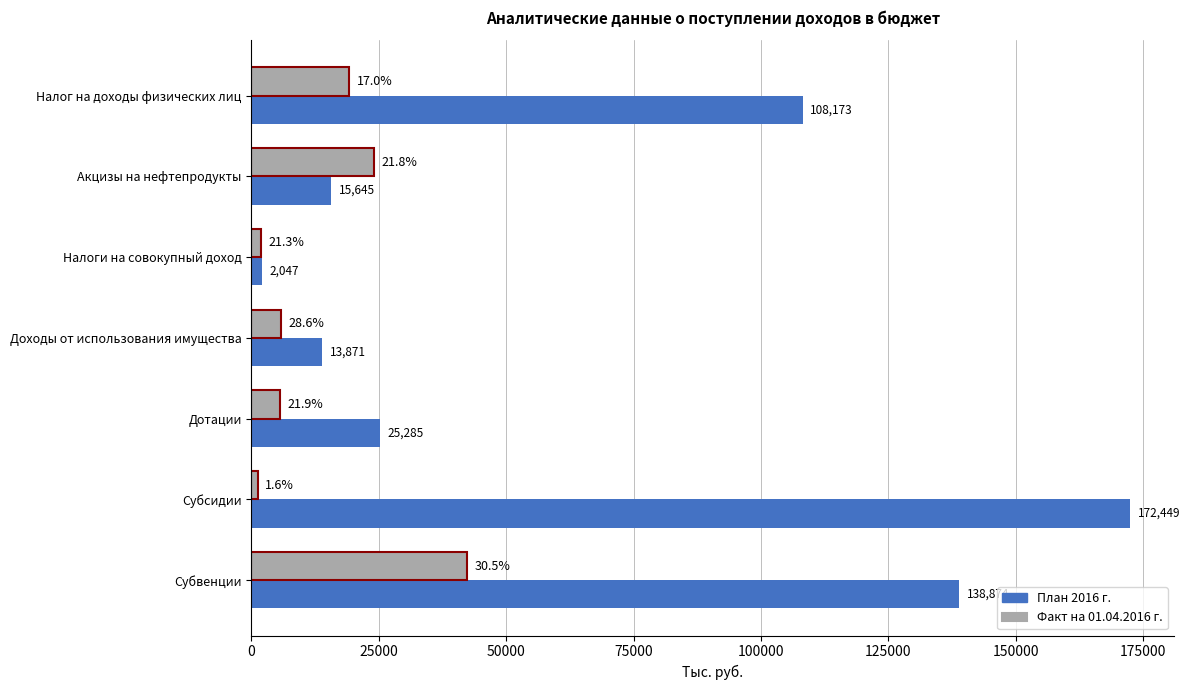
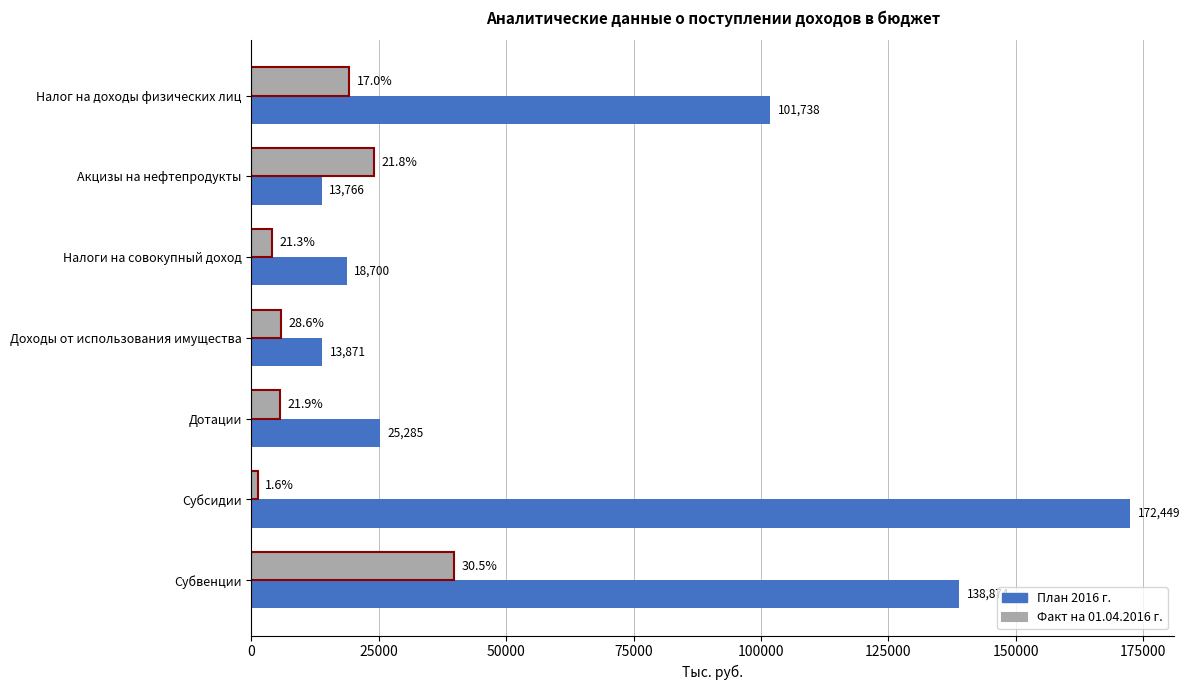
План 2016 г., Налог на доходы физических лиц: 108,173 -> 101,738
План 2016 г., Акцизы на нефтепродукты: 15,645 -> 13,766
Факт на 01.04.2016 г., Налоги на совокупный доход: 2000 -> 4000
План 2016 г., Налоги на совокупный доход: 2,047 -> 18,700
Факт на 01.04.2016 г., Субвенции: 42000 -> 40000
